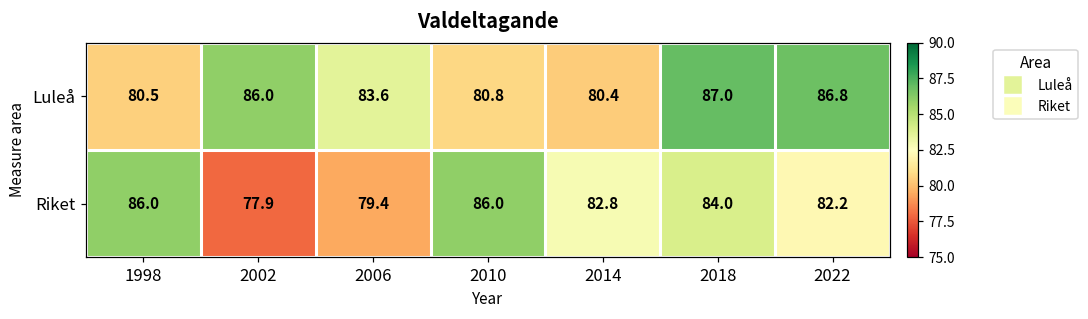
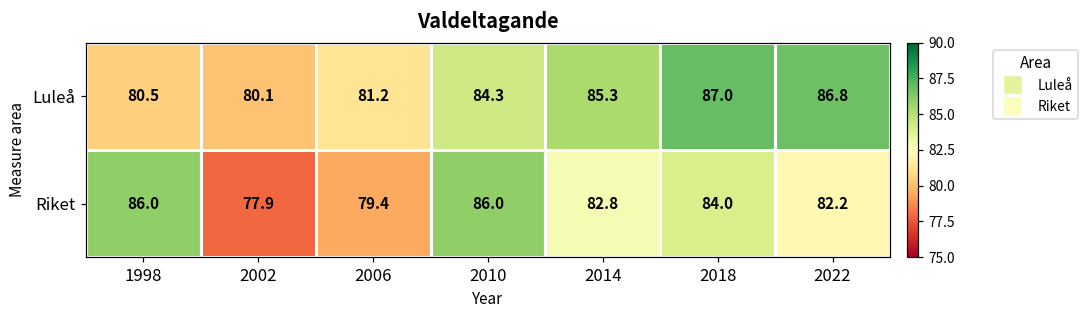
Luleå, 2002: 86.0 -> 80.1
Luleå, 2006: 83.6 -> 81.2
Luleå, 2010: 80.8 -> 84.3
Luleå, 2014: 80.4 -> 85.3
